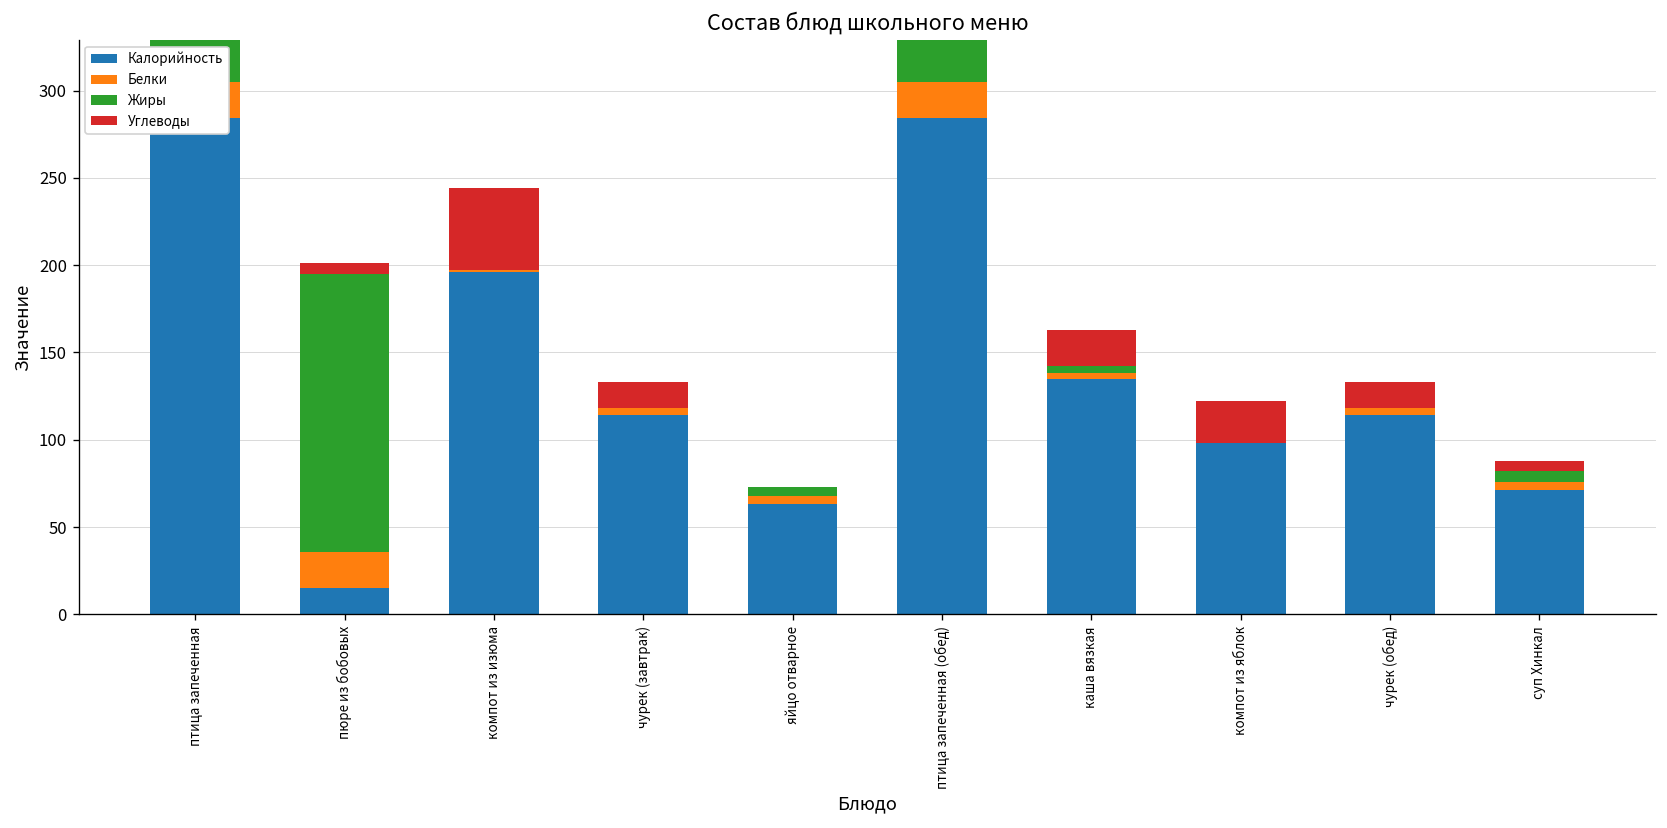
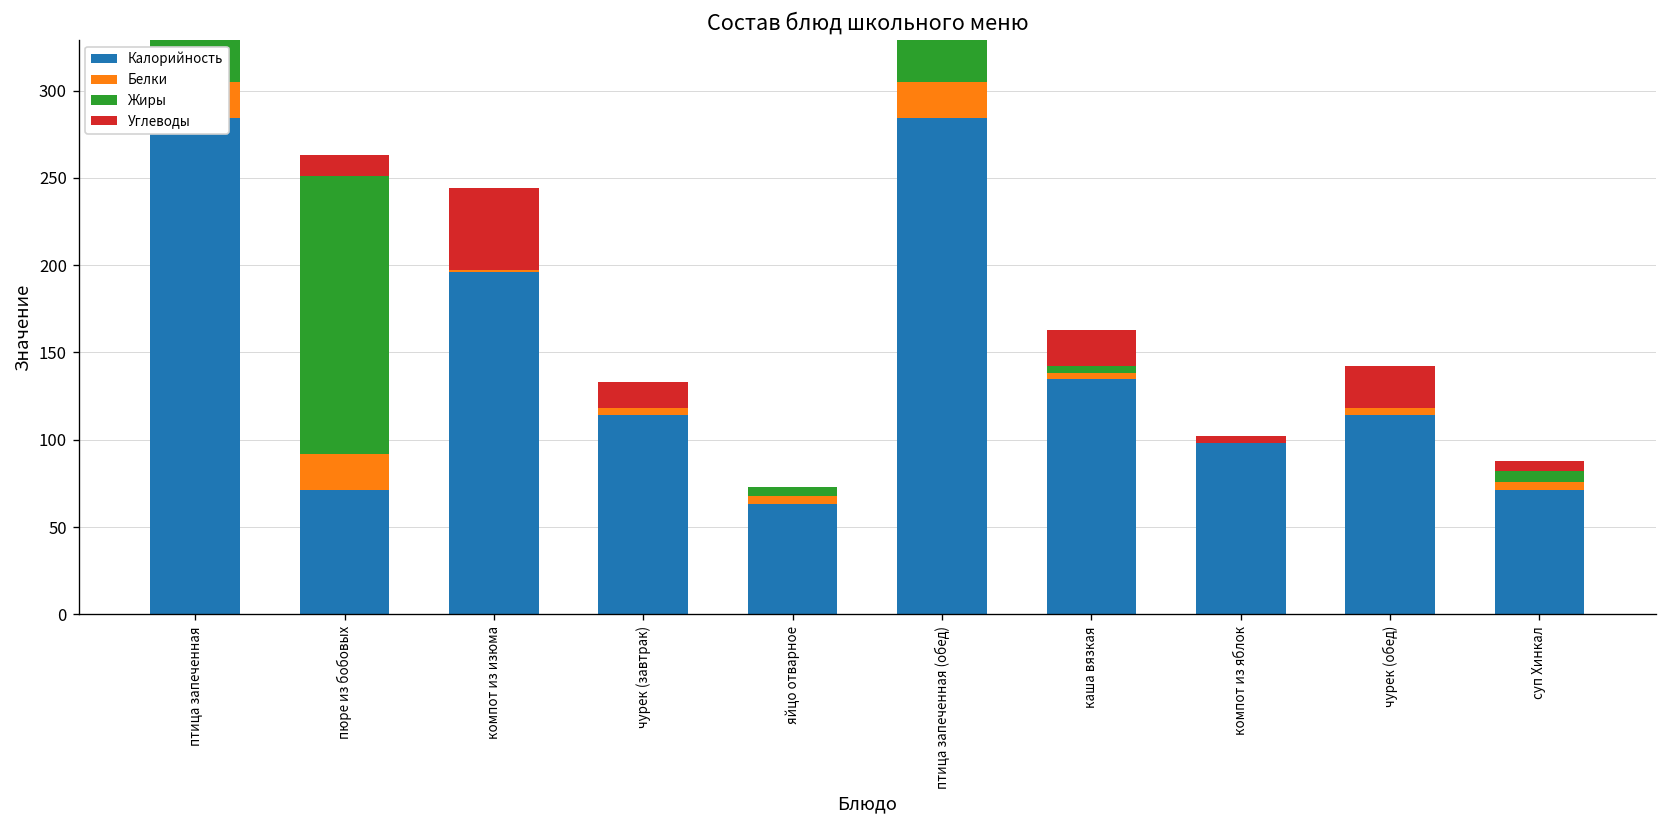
Калорийность, пюре из бобовых: 15 -> 71
Углеводы, пюре из бобовых: 6 -> 12
Углеводы, компот из яблок: 24 -> 4
Углеводы, чурек (обед): 15 -> 24
